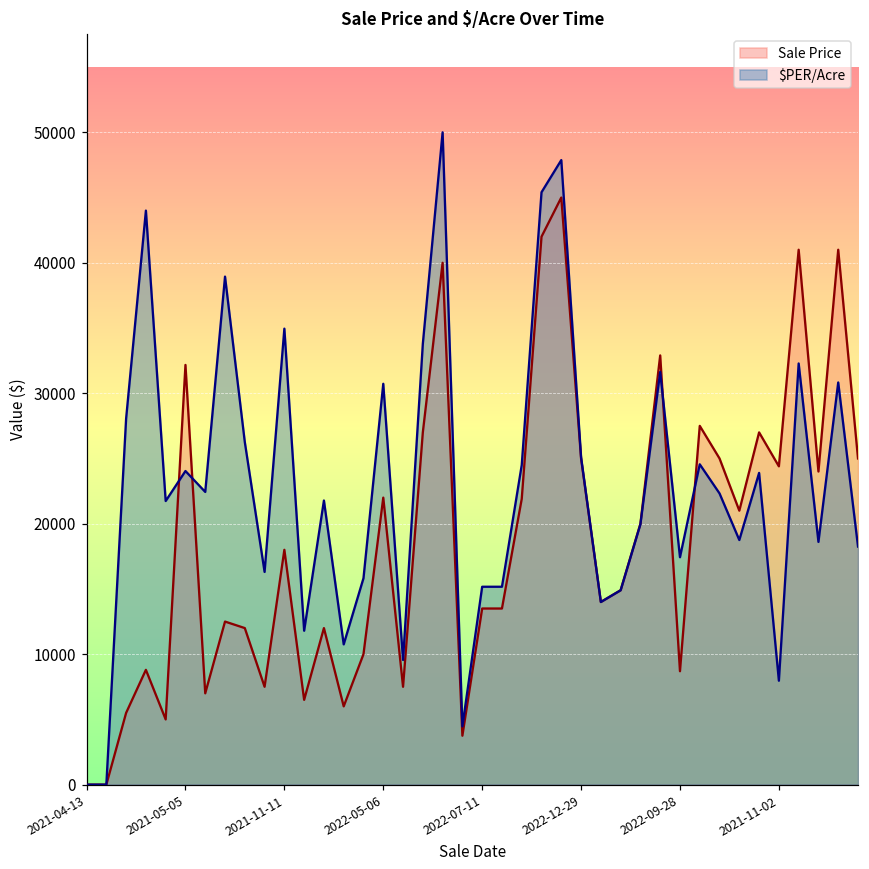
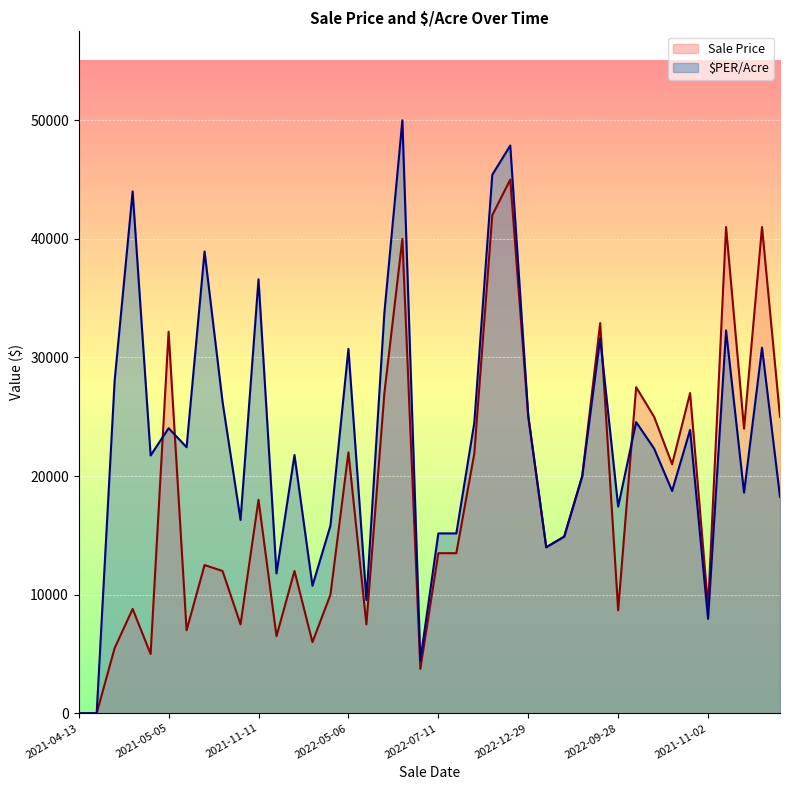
$PER/Acre, 2021-11-11: 35000 -> 36600
Sale Price, 2021-11-02: 24400 -> 9000
